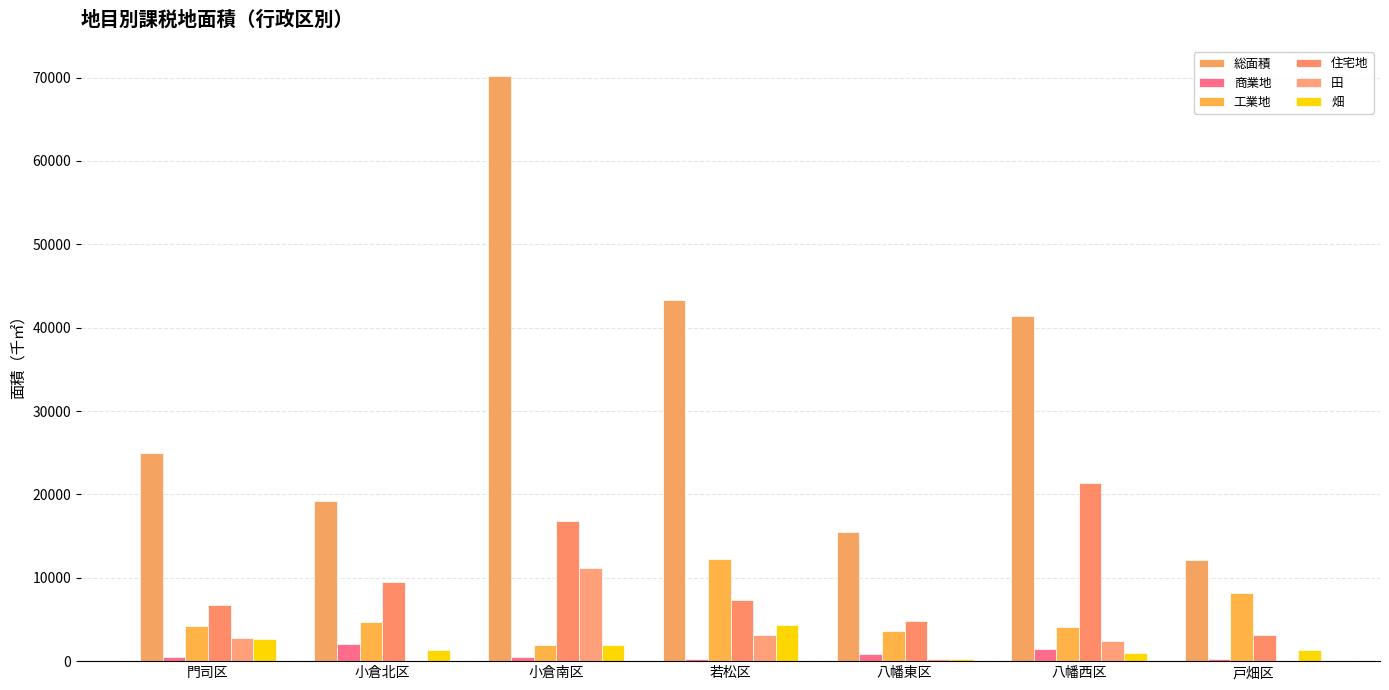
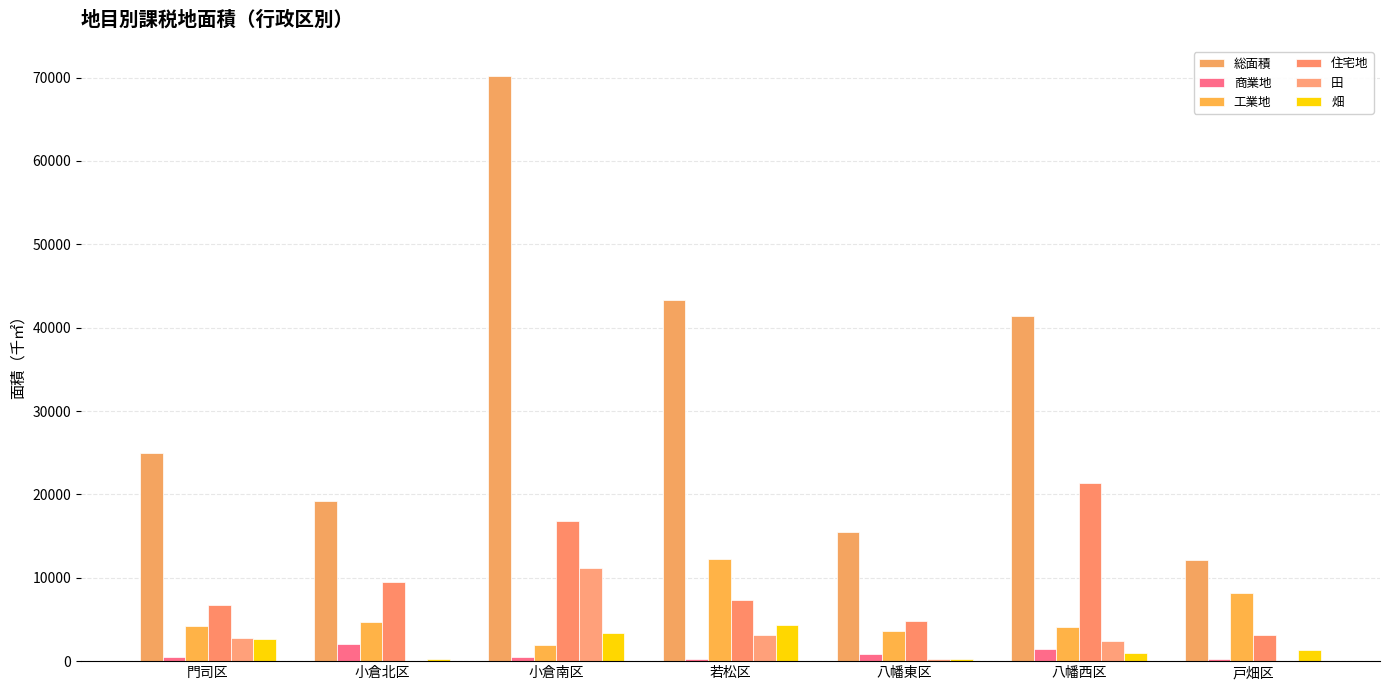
畑, 小倉北区: 1000 -> 0
畑, 小倉南区: 2000 -> 3000
